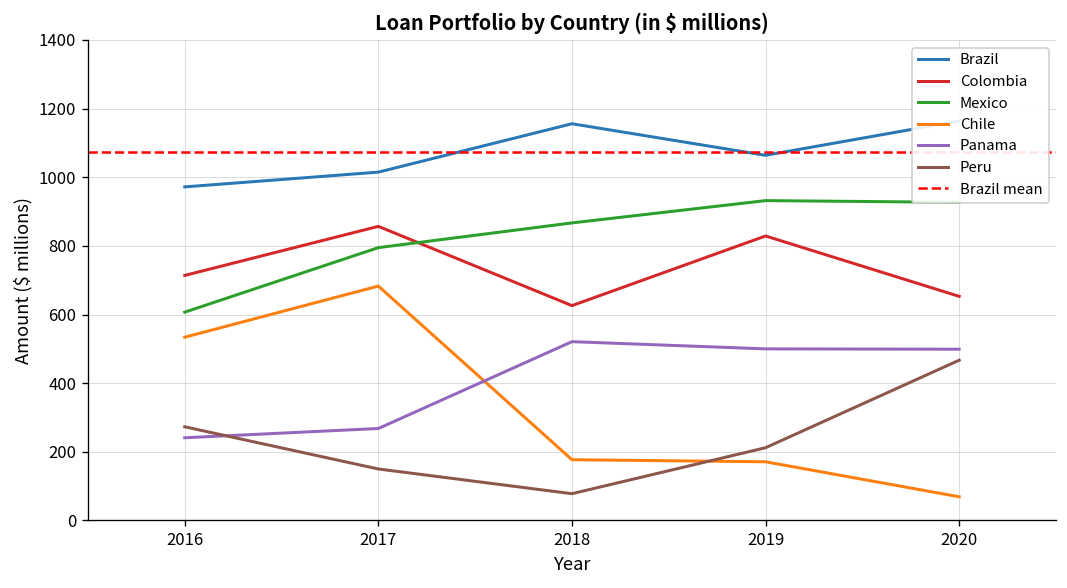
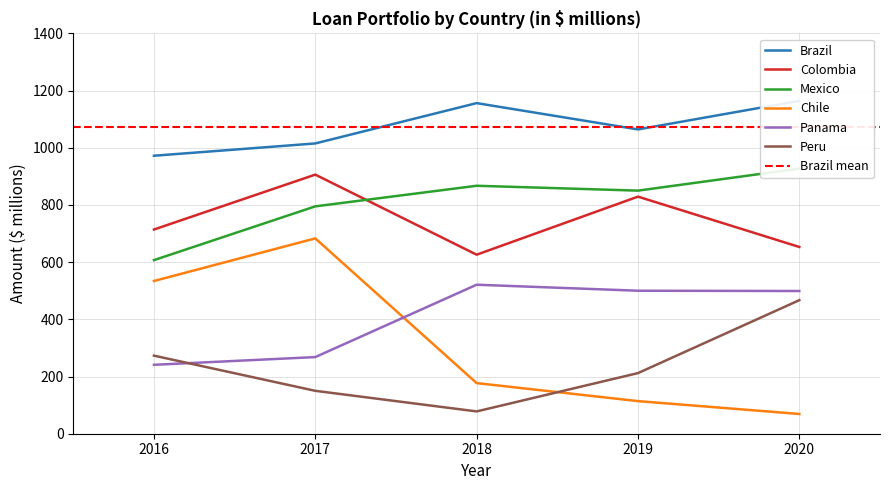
Colombia, 2017: 860 -> 910
Mexico, 2019: 930 -> 850
Chile, 2019: 170 -> 110
